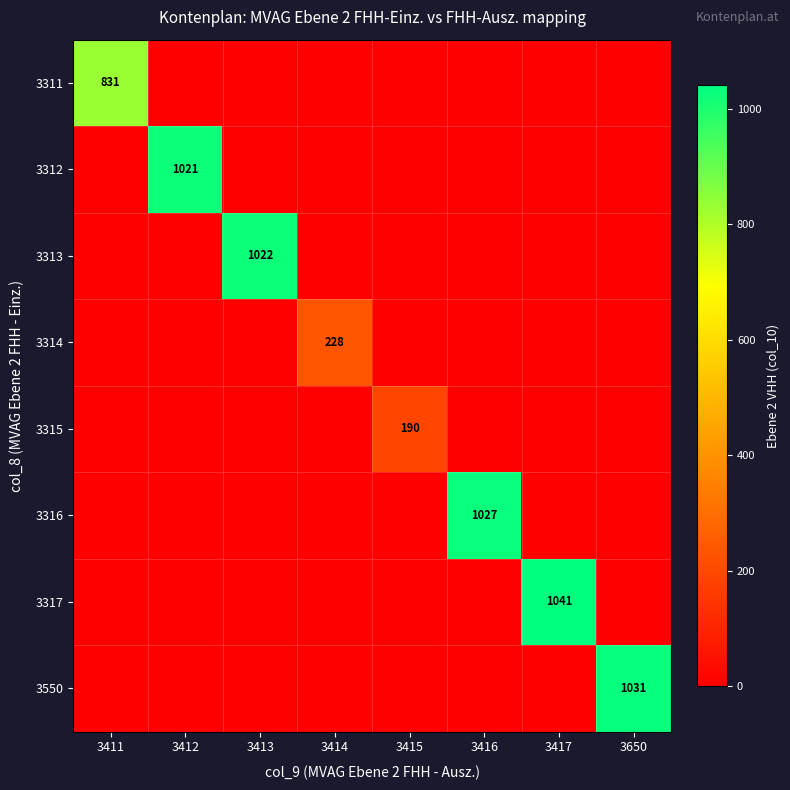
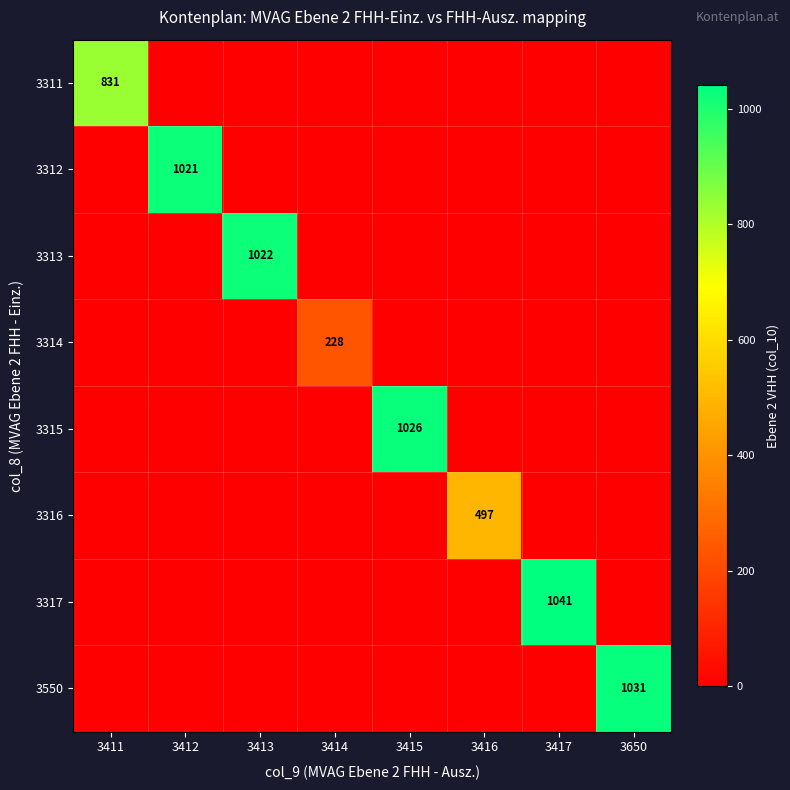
3315, 3415: 190 -> 1026
3316, 3416: 1027 -> 497
